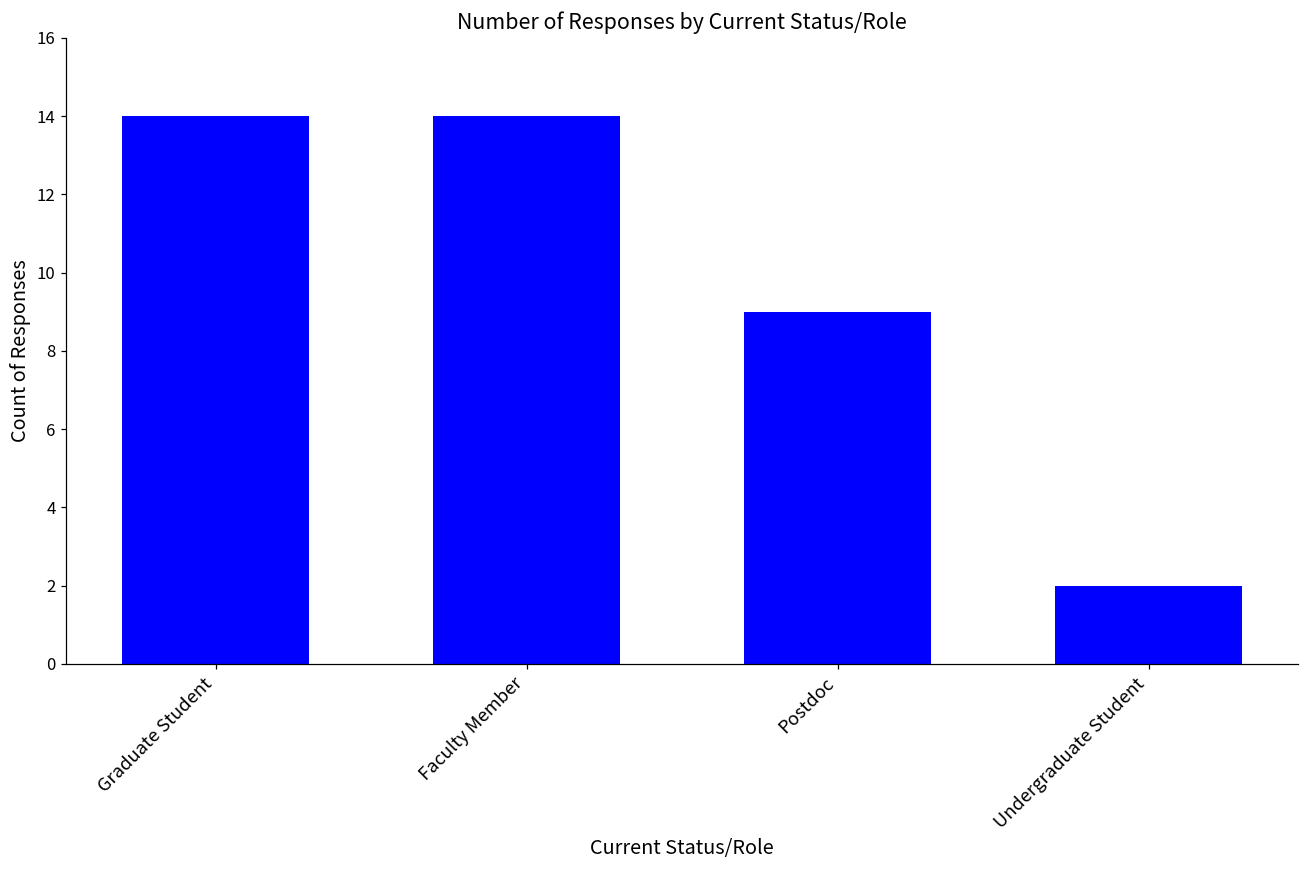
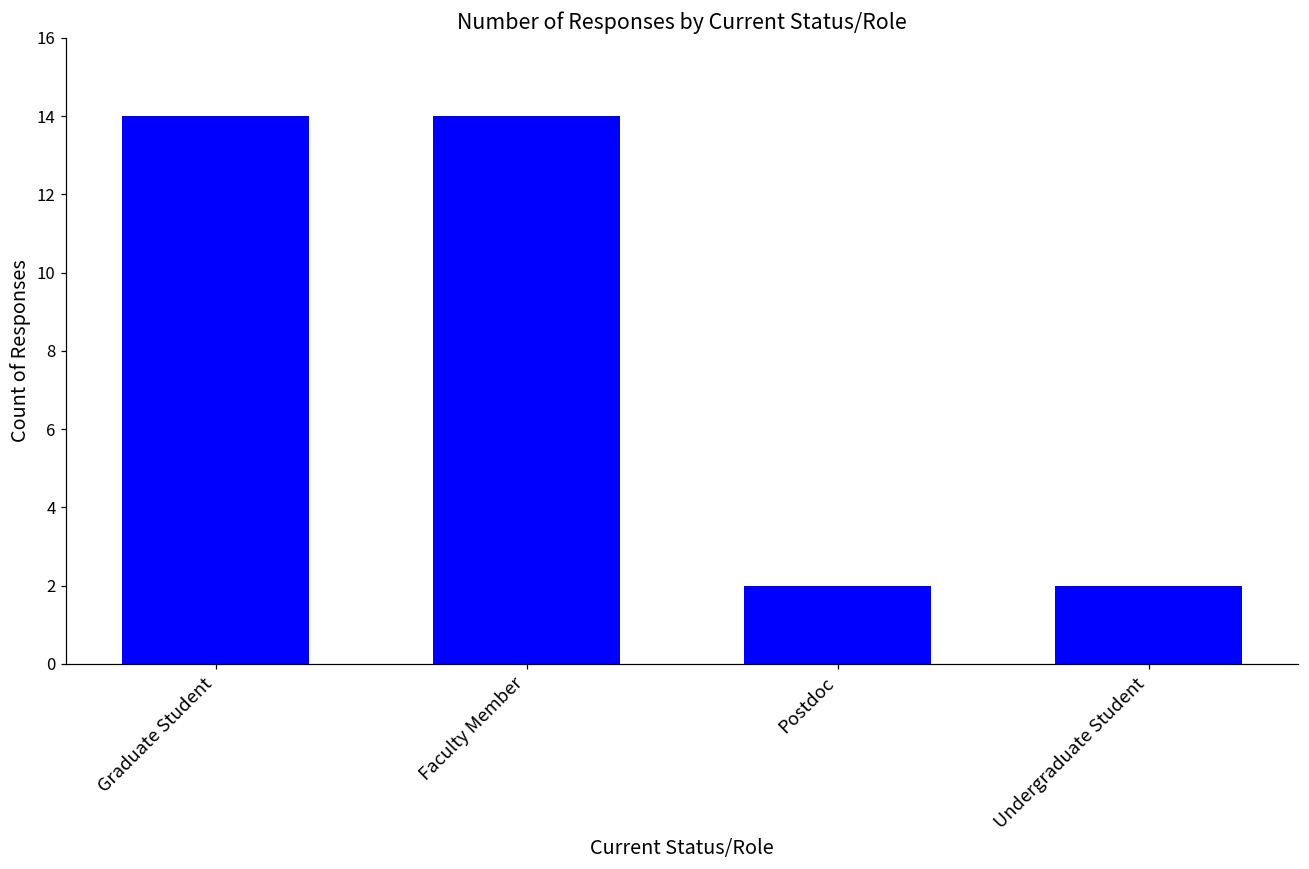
Postdoc: 9 -> 2
